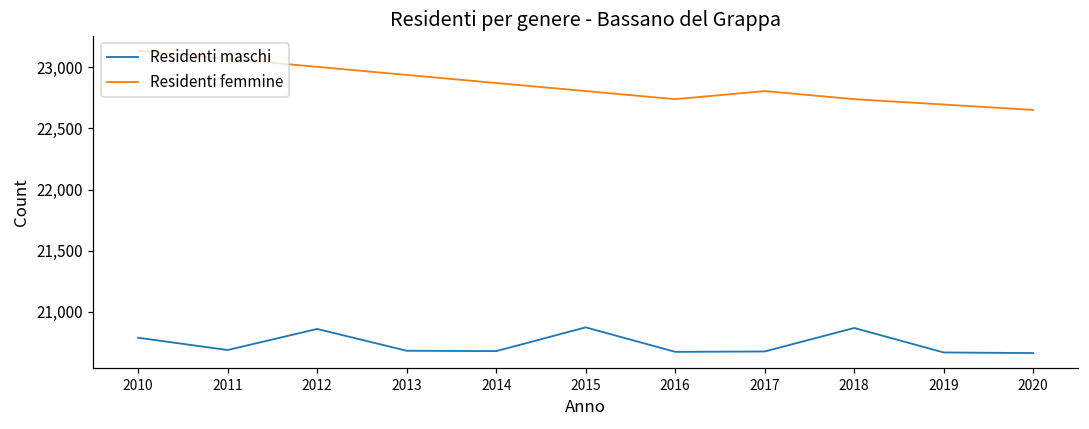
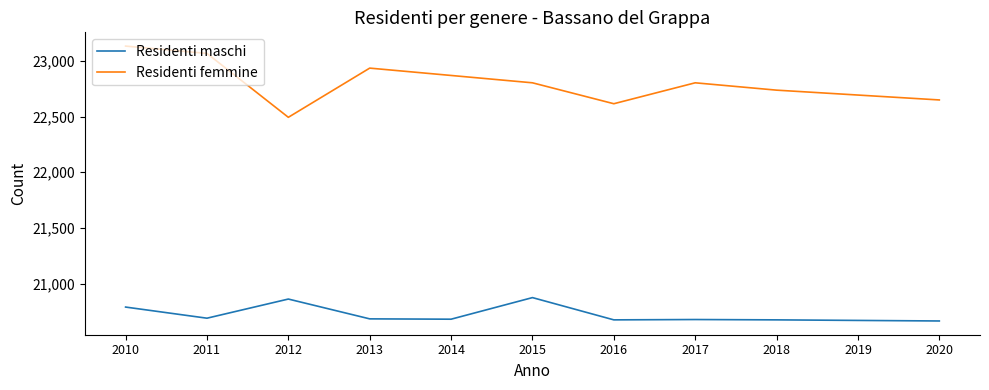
Residenti femmine, 2012: 23,000 -> 22,490
Residenti femmine, 2016: 22,740 -> 22,620
Residenti maschi, 2018: 20,870 -> 20,670
